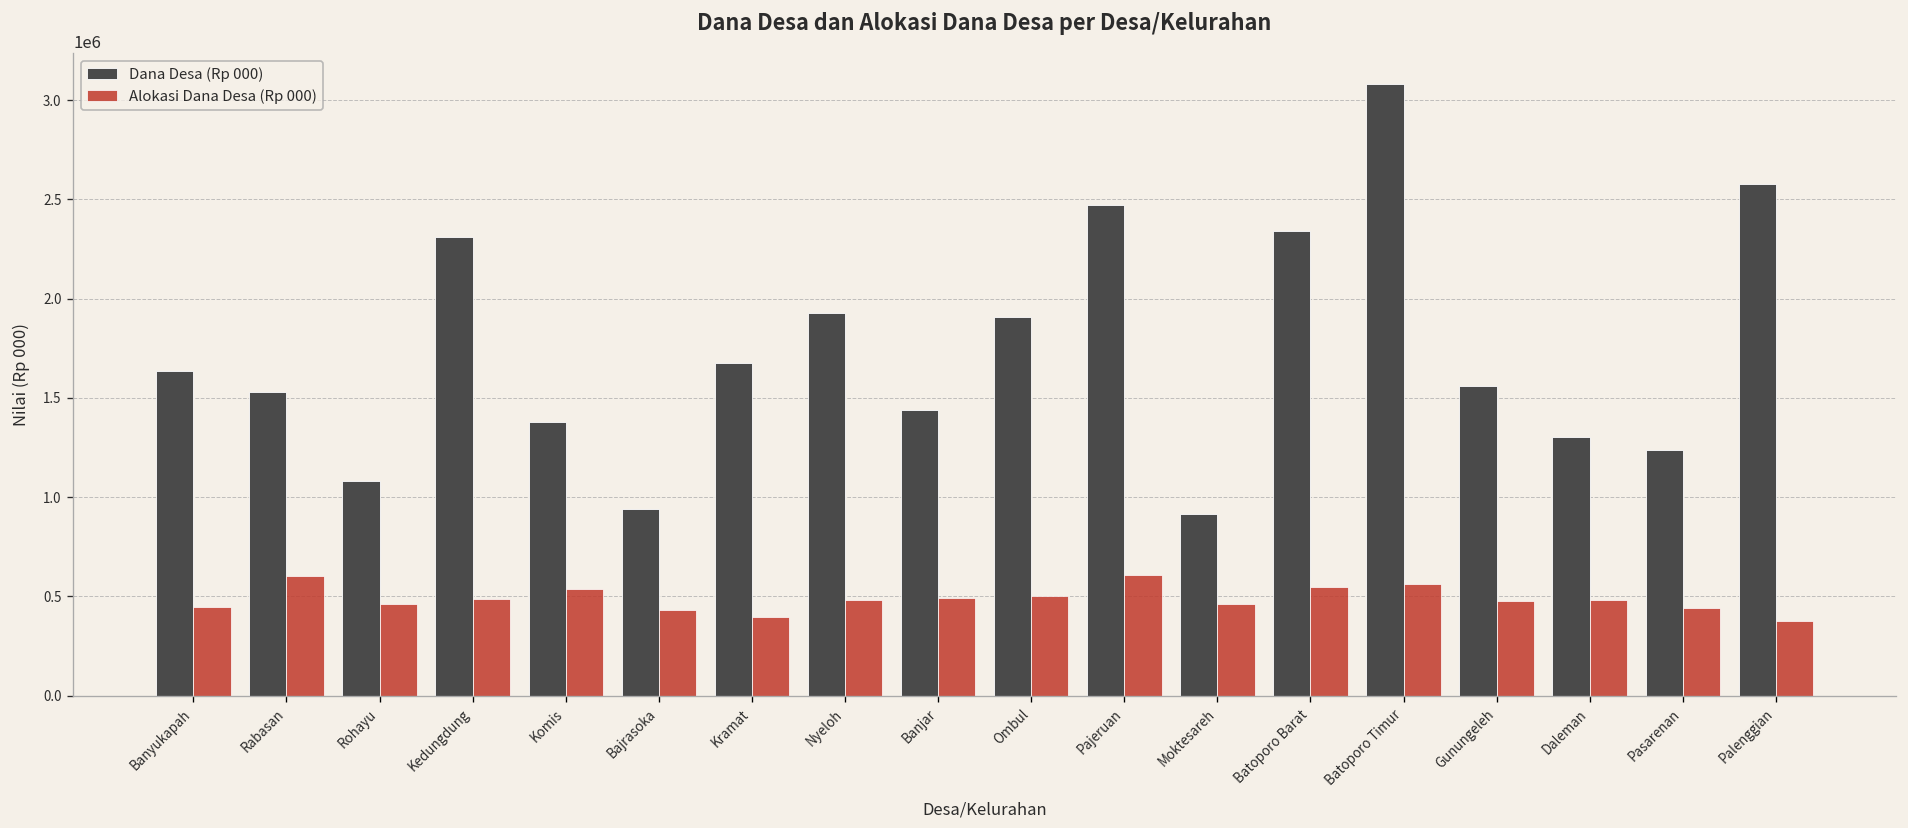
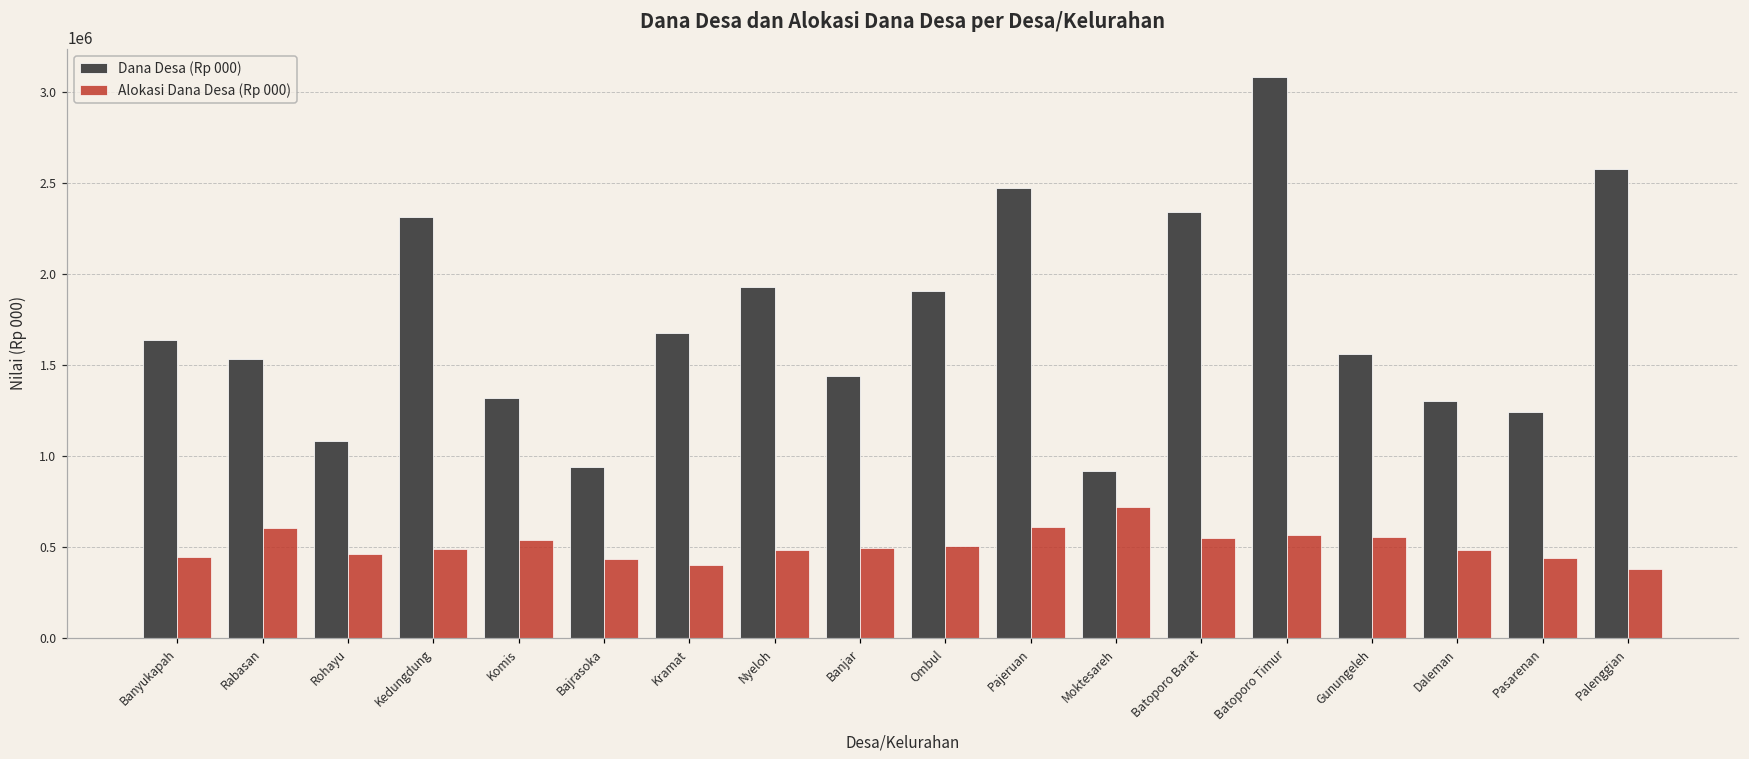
Dana Desa (Rp 000), Komis: 1380000 -> 1310000
Alokasi Dana Desa (Rp 000), Moktesareh: 460000 -> 720000
Alokasi Dana Desa (Rp 000), Gunungeleh: 480000 -> 550000
